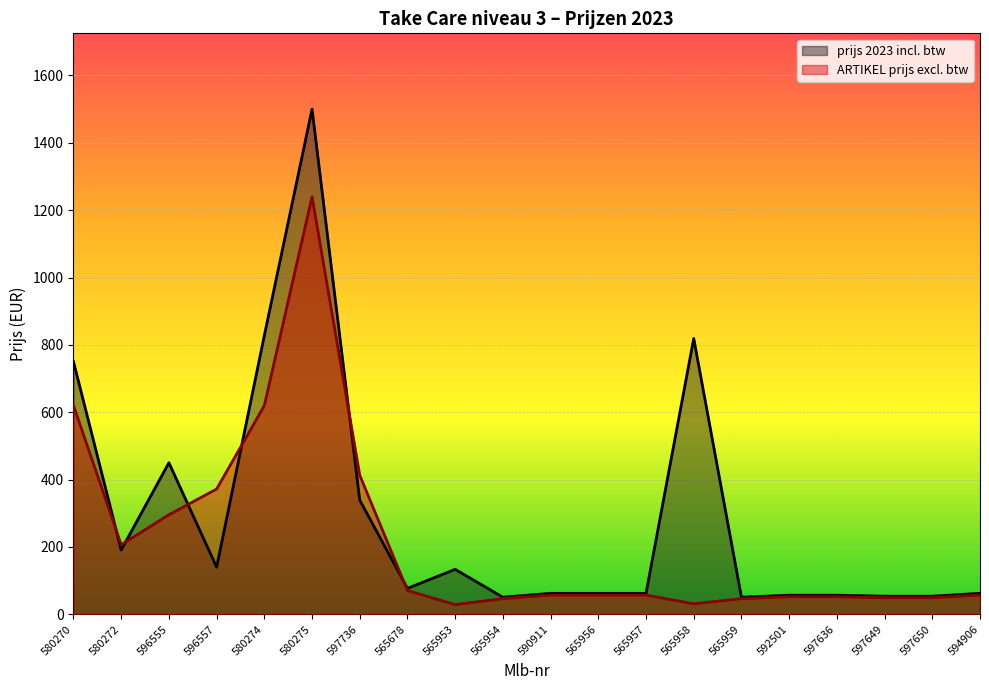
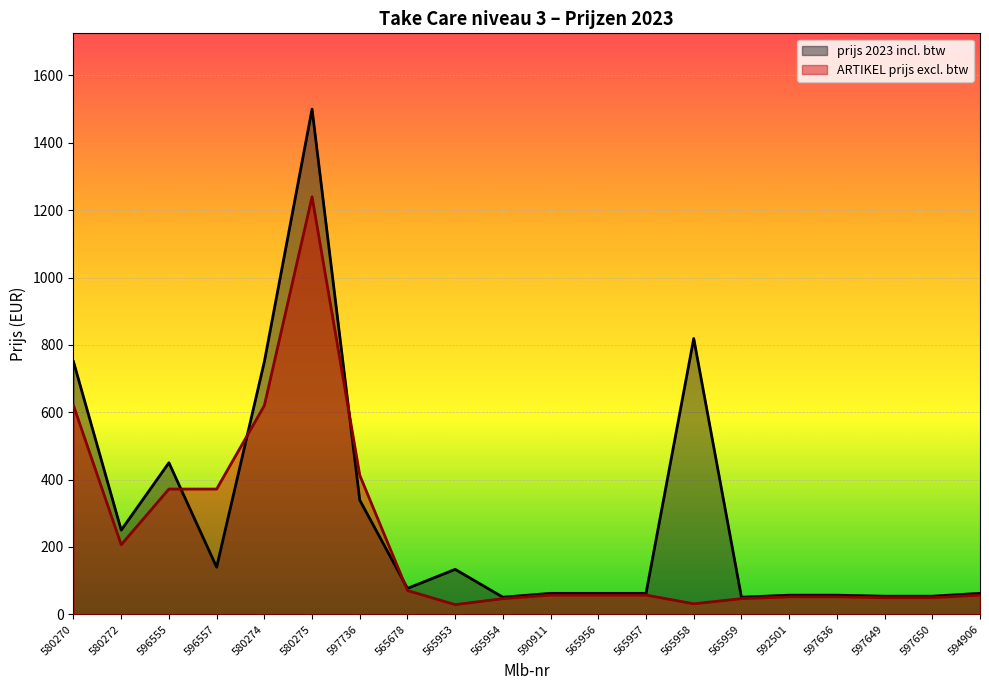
prijs 2023 incl. btw, 580272: 190 -> 250
ARTIKEL prijs excl. btw, 596555: 300 -> 370
prijs 2023 incl. btw, 580274: 830 -> 750
